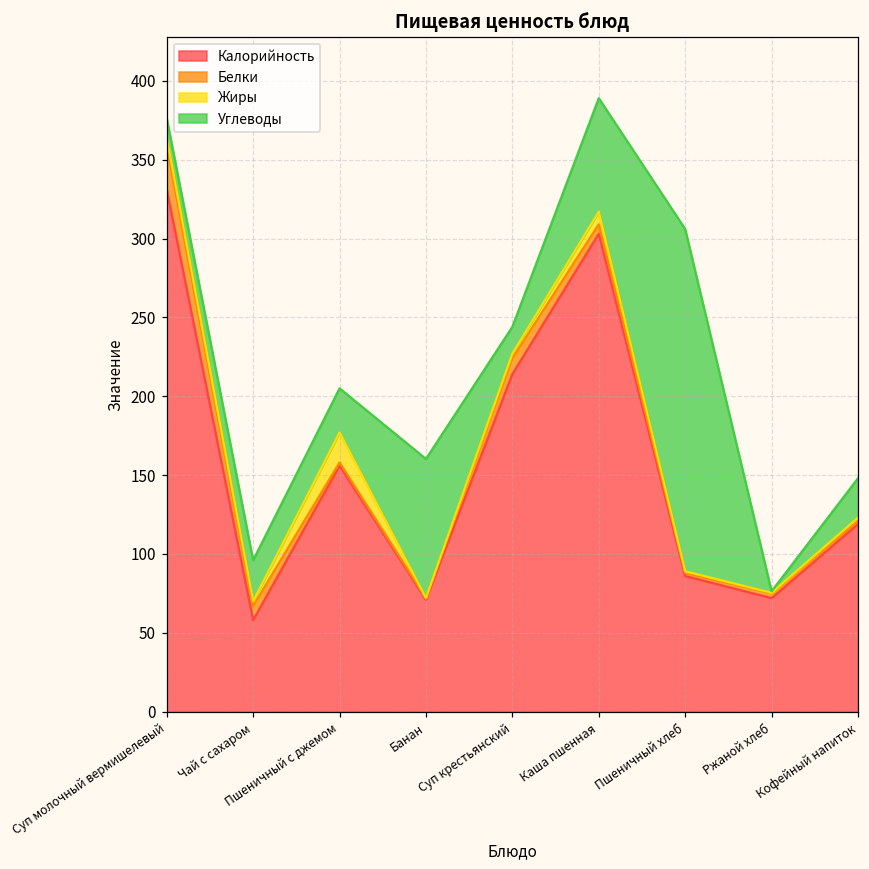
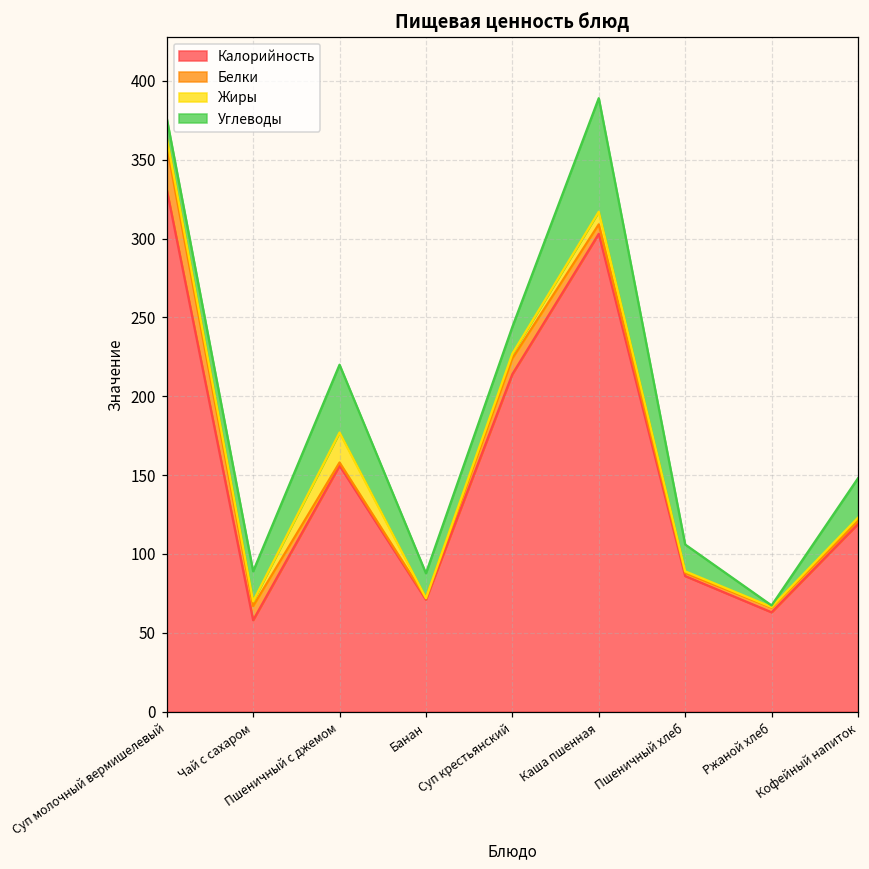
Углеводы, Чай с сахаром: 26 -> 19
Углеводы, Пшеничный с джемом: 28 -> 43
Углеводы, Банан: 88 -> 16
Углеводы, Пшеничный хлеб: 217 -> 17
Калорийность, Ржаной хлеб: 72 -> 63
